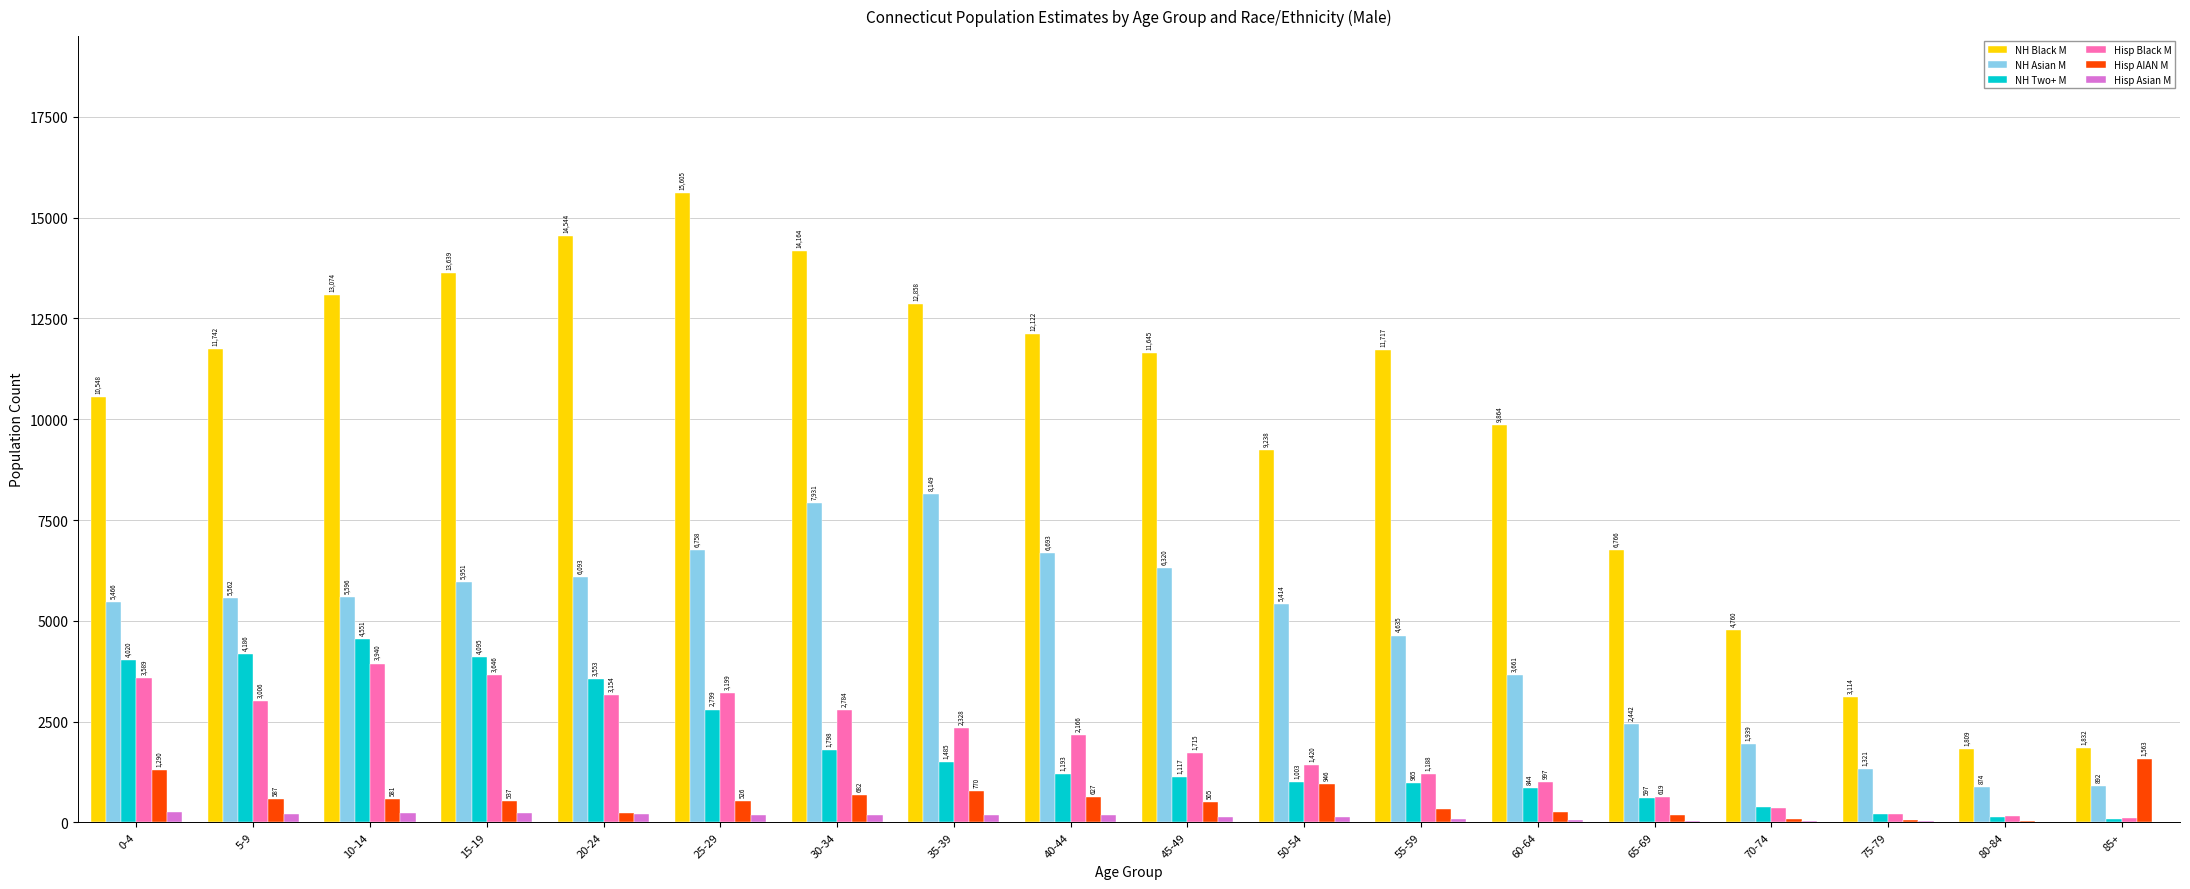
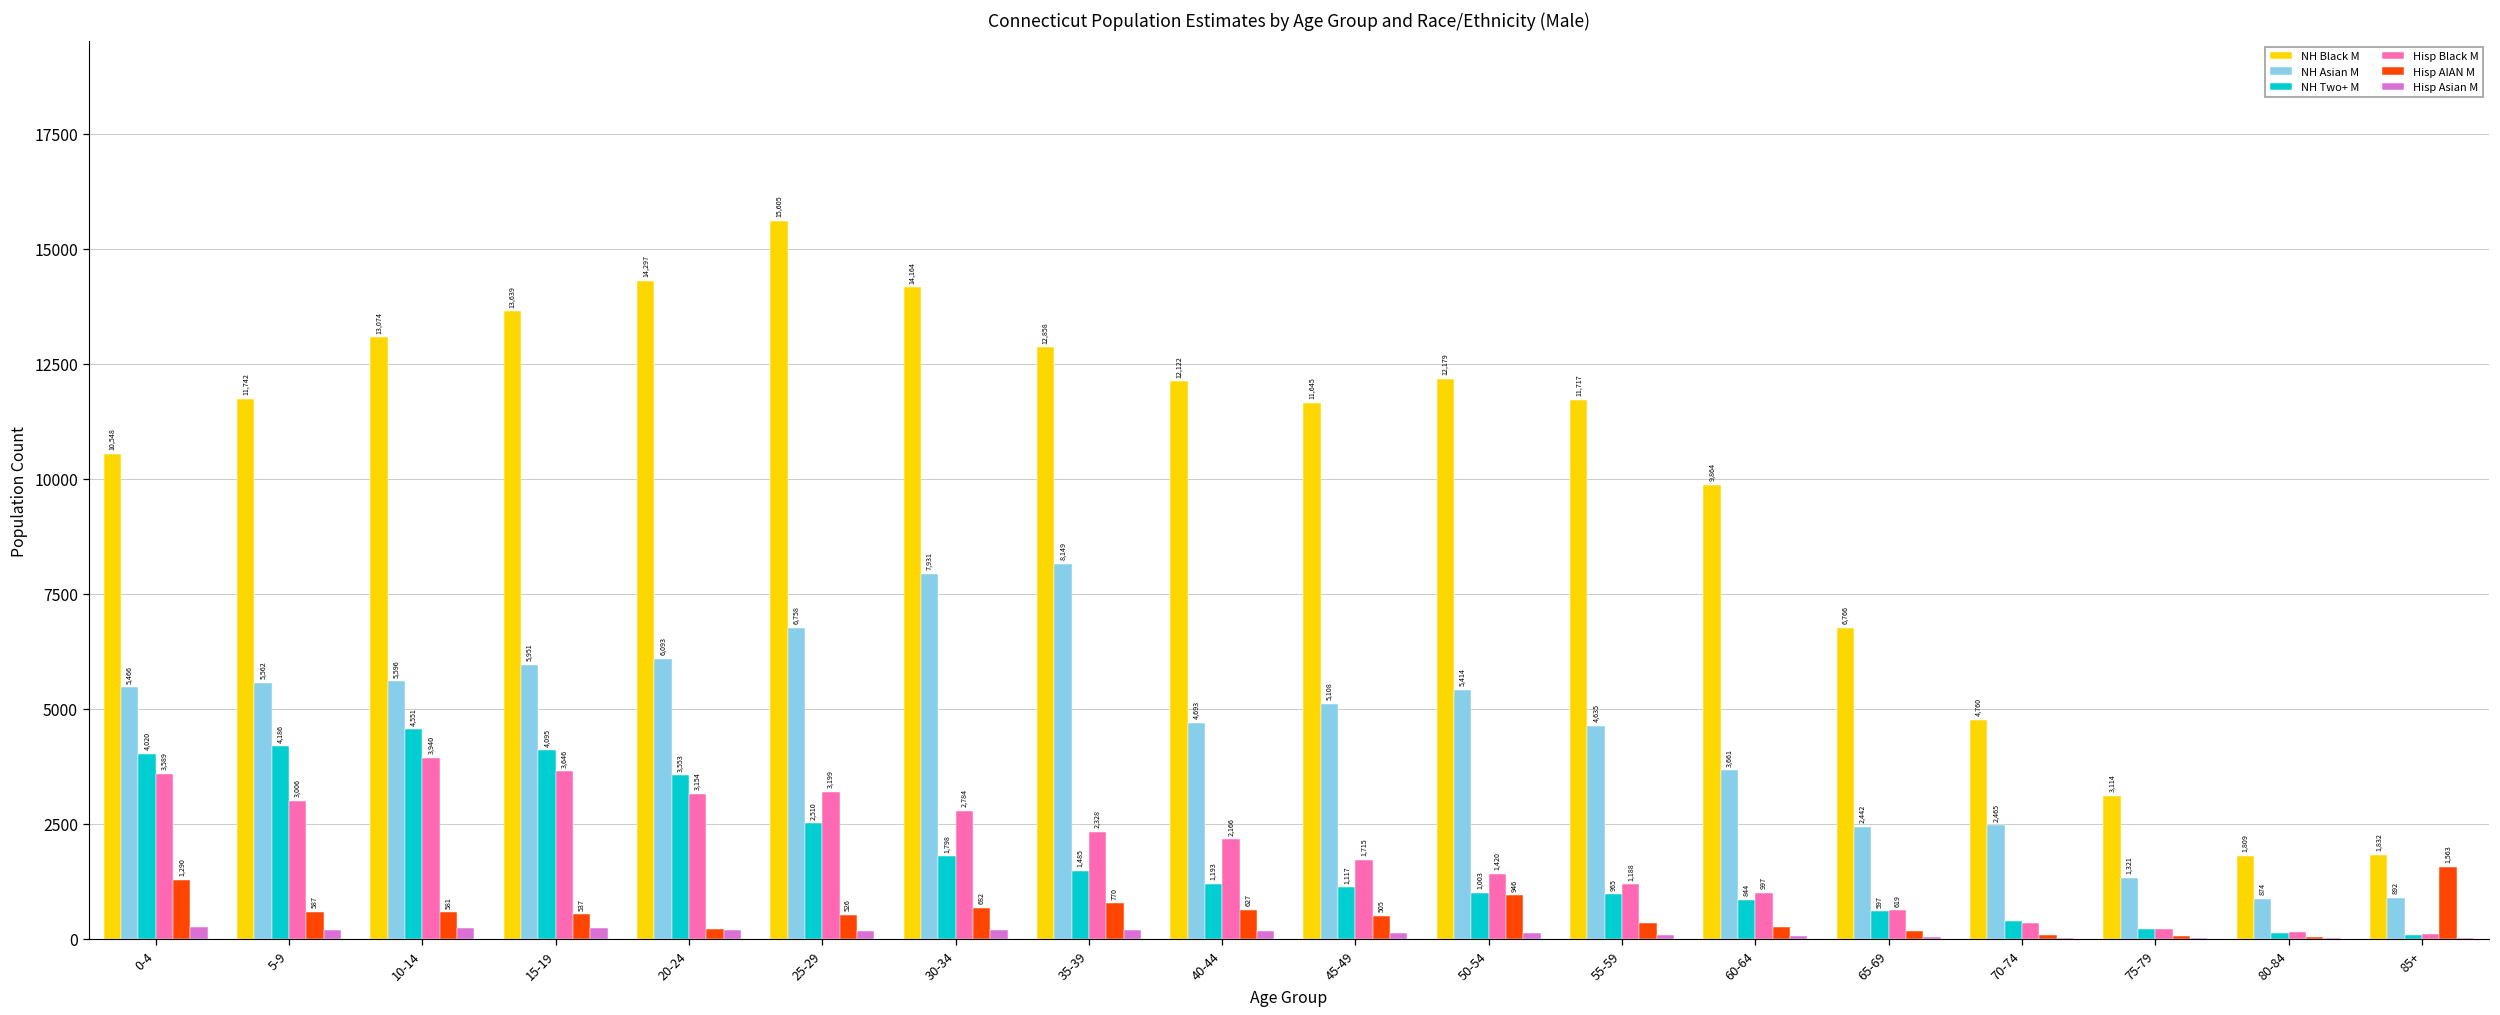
NH Black M, 20-24: 14,544 -> 14,297
NH Two+ M, 25-29: 2,799 -> 2,510
NH Asian M, 40-44: 6,693 -> 4,693
NH Asian M, 45-49: 6,320 -> 5,108
NH Black M, 50-54: 9,238 -> 12,179
NH Asian M, 70-74: 1,939 -> 2,465
